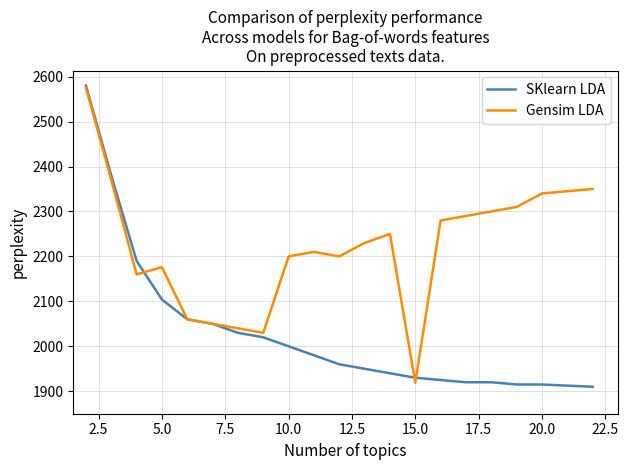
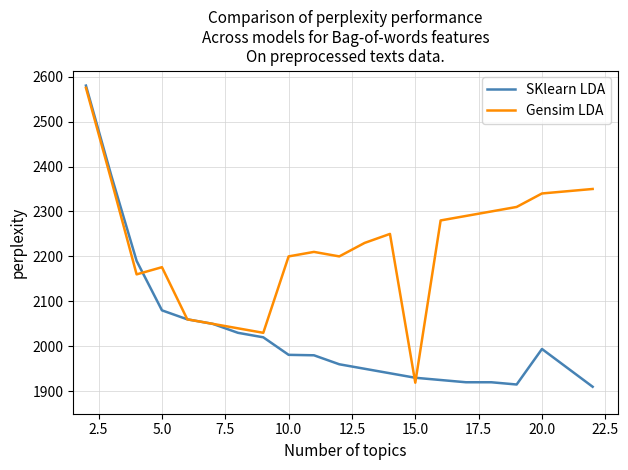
SKlearn LDA, 5.0: 2100 -> 2080
SKlearn LDA, 10.0: 2000 -> 1980
SKlearn LDA, 20.0: 1920 -> 1990
